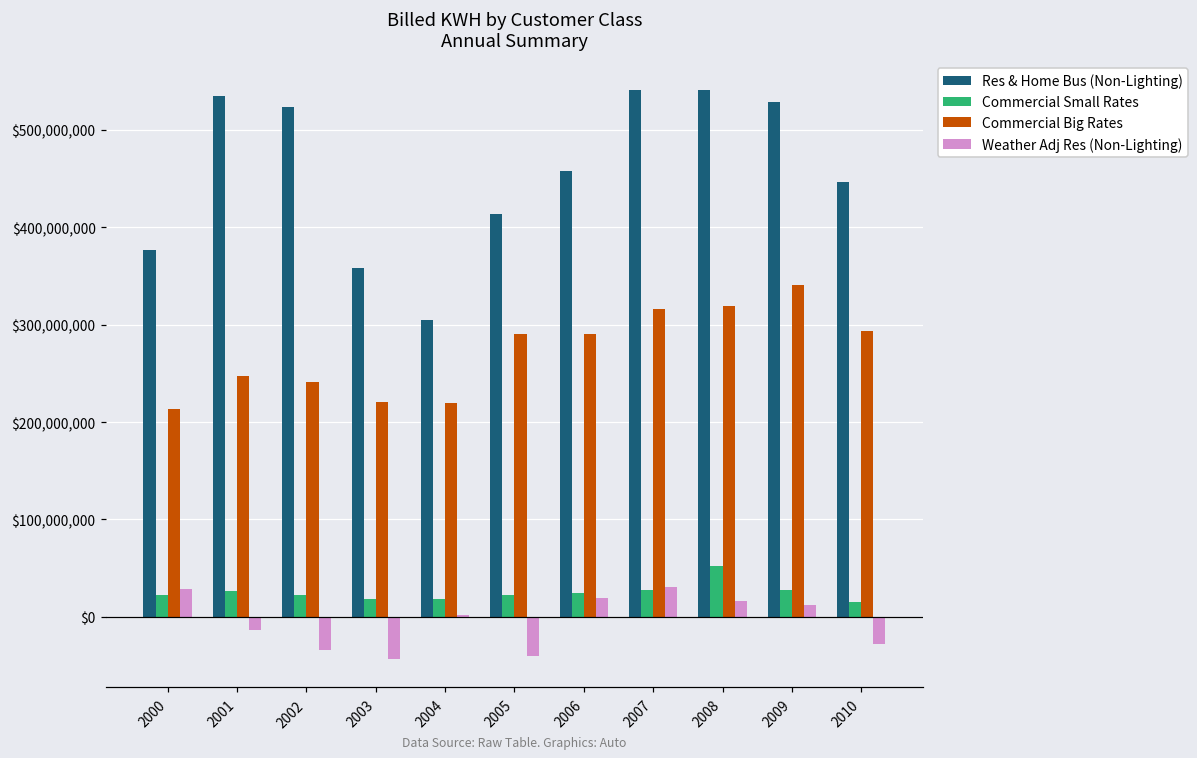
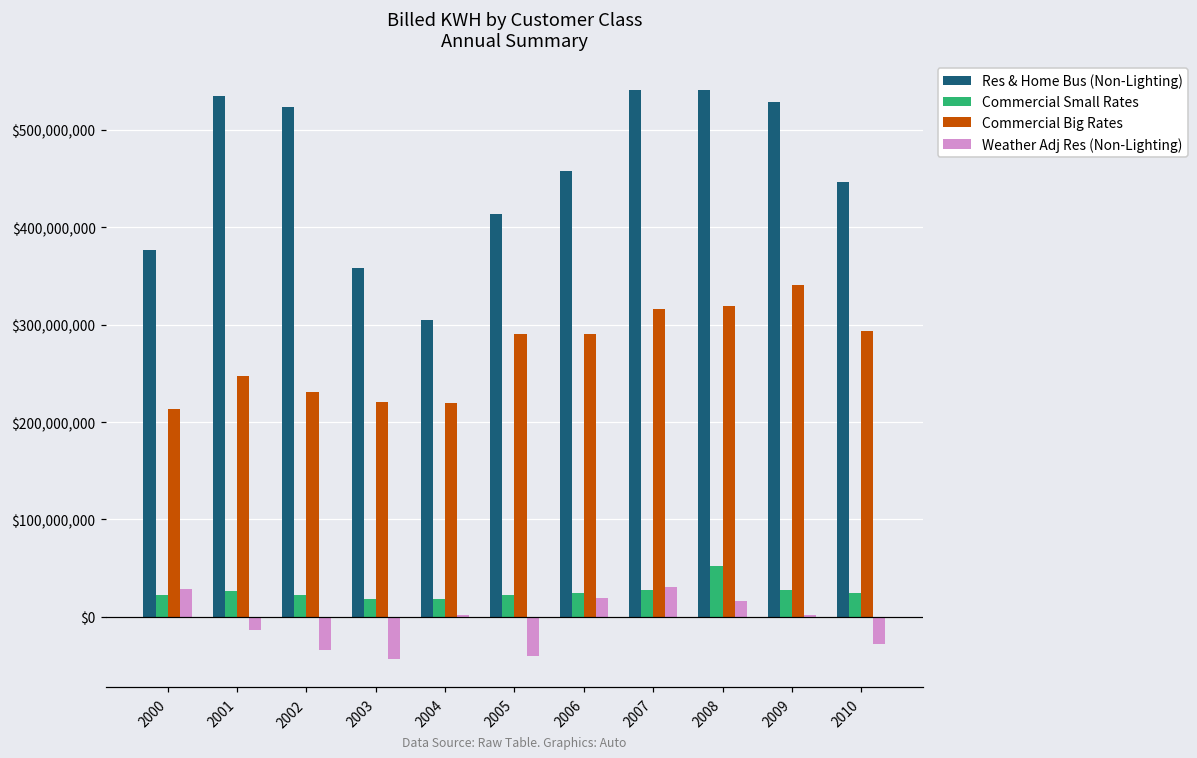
Commercial Big Rates, 2002: $240,000,000 -> $230,000,000
Weather Adj Res (Non-Lighting), 2009: $10,000,000 -> $0
Commercial Small Rates, 2010: $15,000,000 -> $25,000,000
